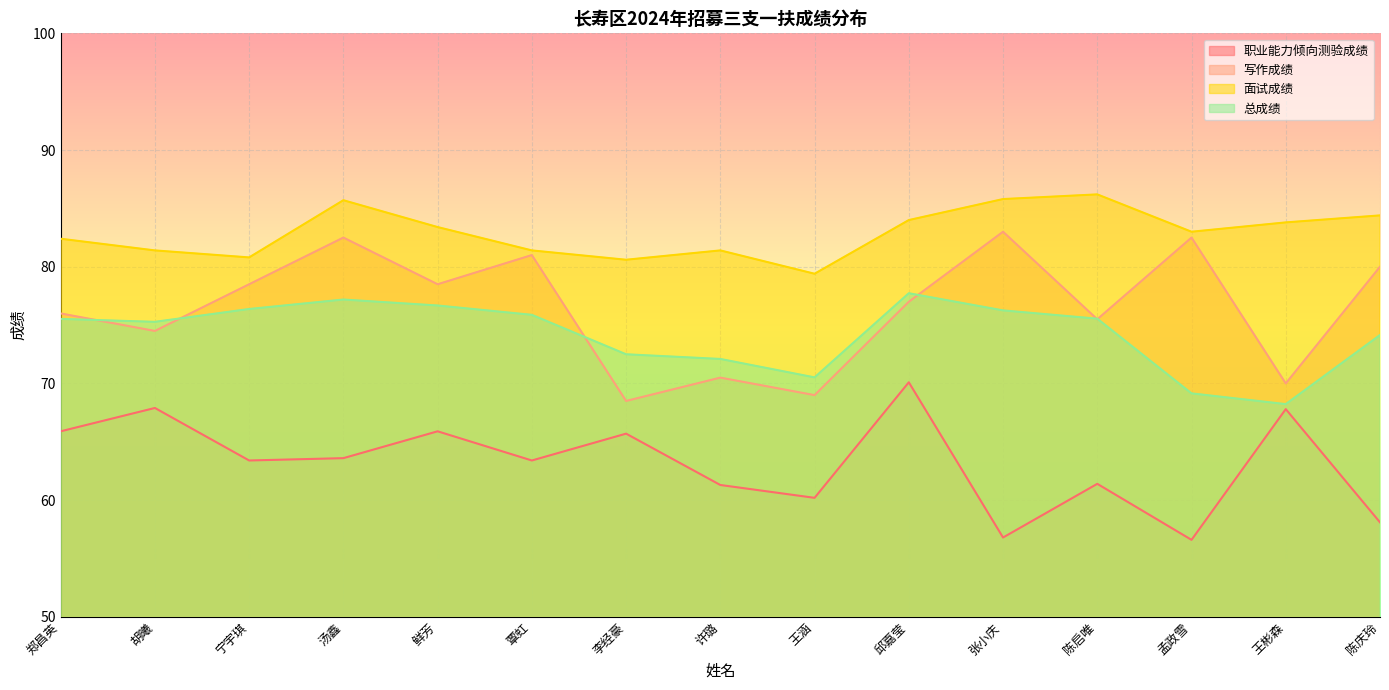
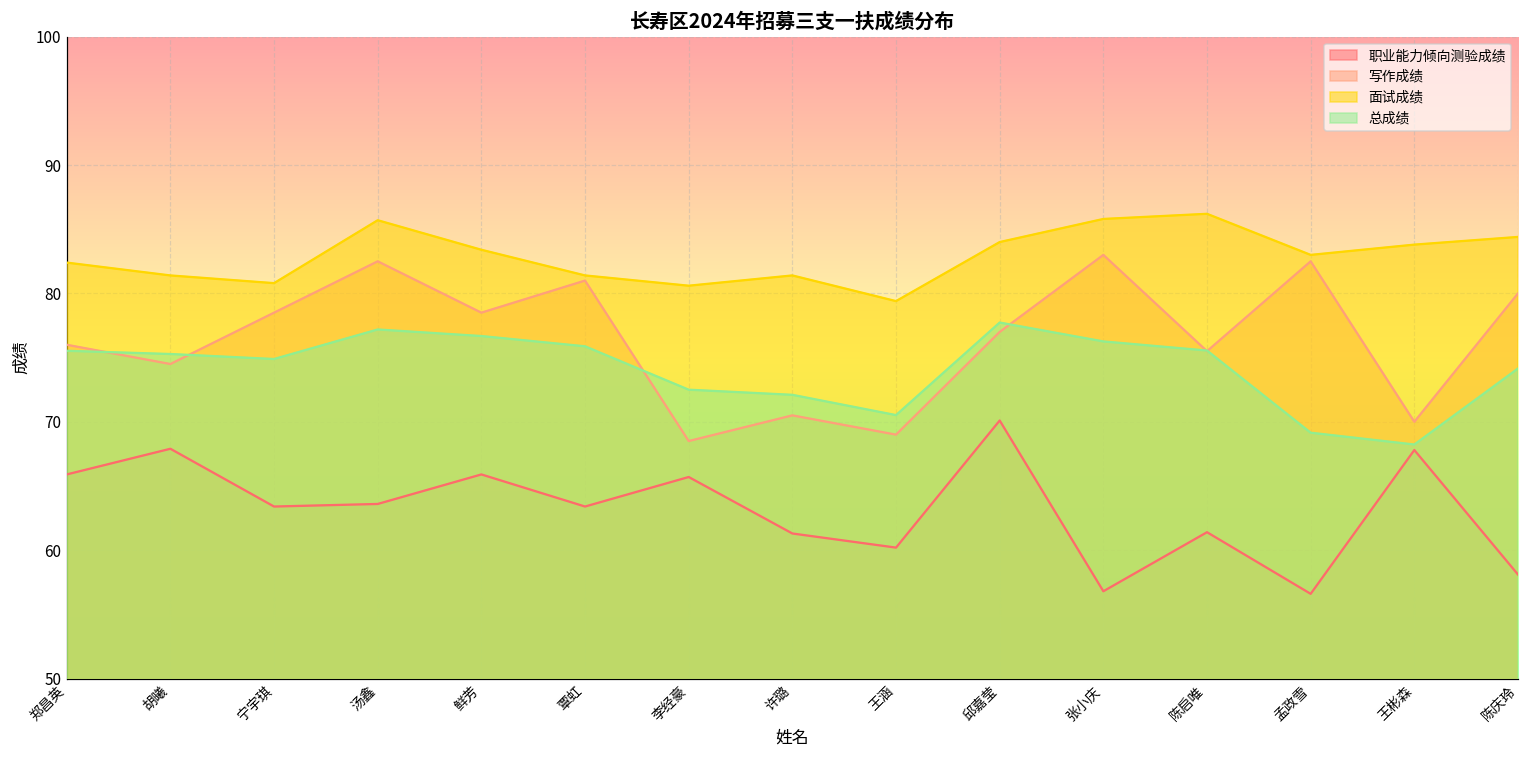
总成绩, 宁宇琪: 76.4 -> 74.9
